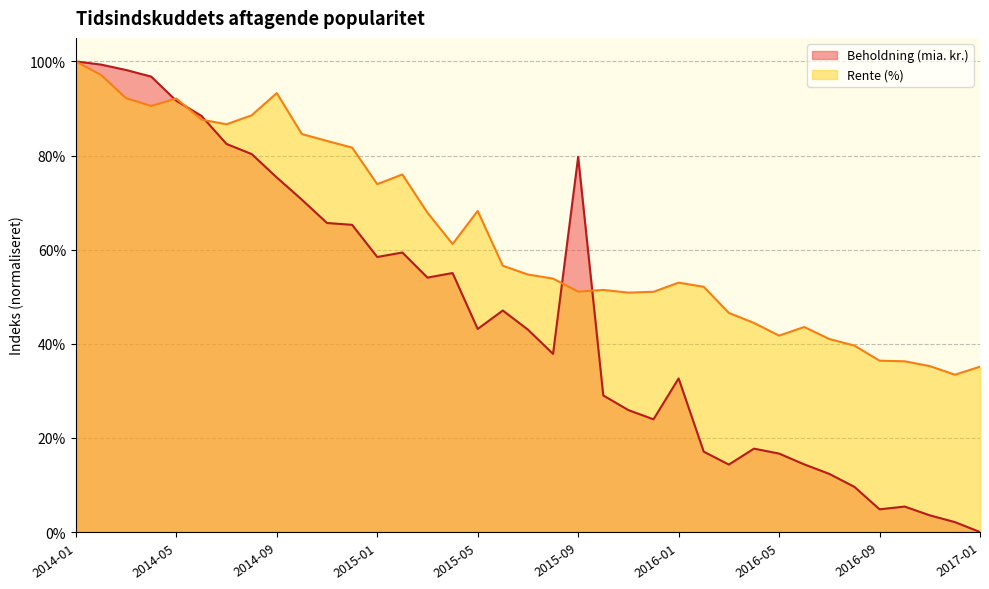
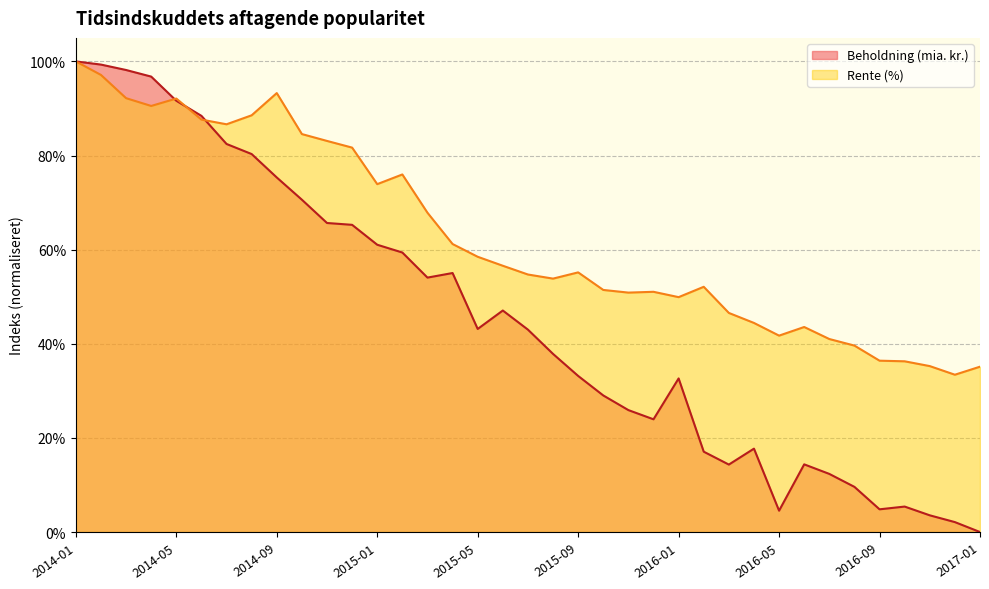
Beholdning (mia. kr.), 2015-01: 58% -> 61%
Rente (%), 2015-05: 68% -> 58%
Beholdning (mia. kr.), 2015-09: 80% -> 33%
Rente (%), 2015-09: 51% -> 55%
Rente (%), 2016-01: 53% -> 50%
Beholdning (mia. kr.), 2016-05: 17% -> 5%
